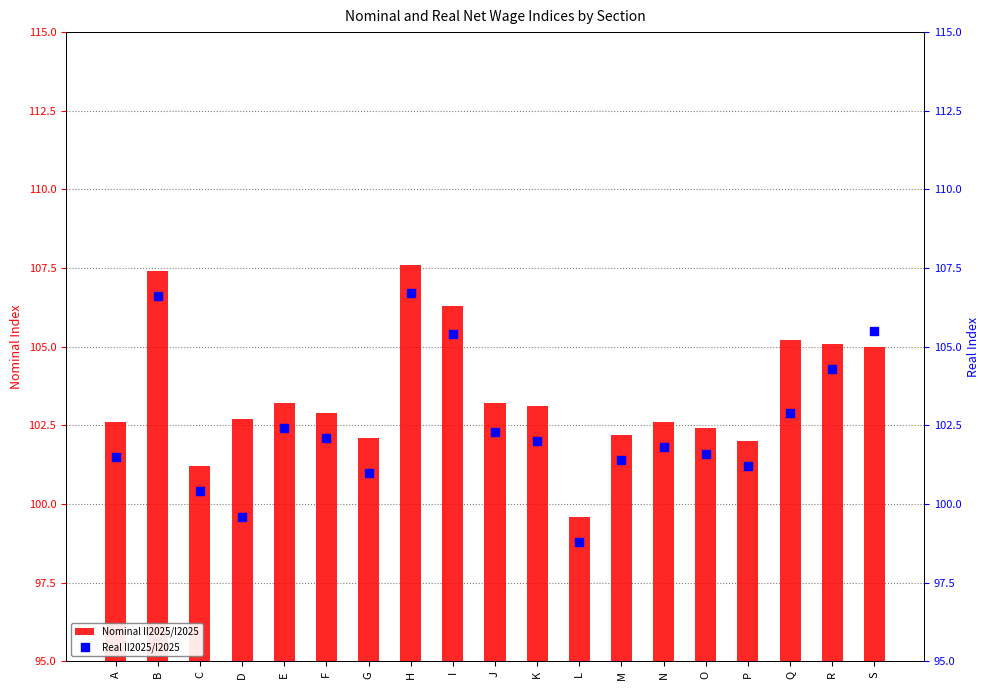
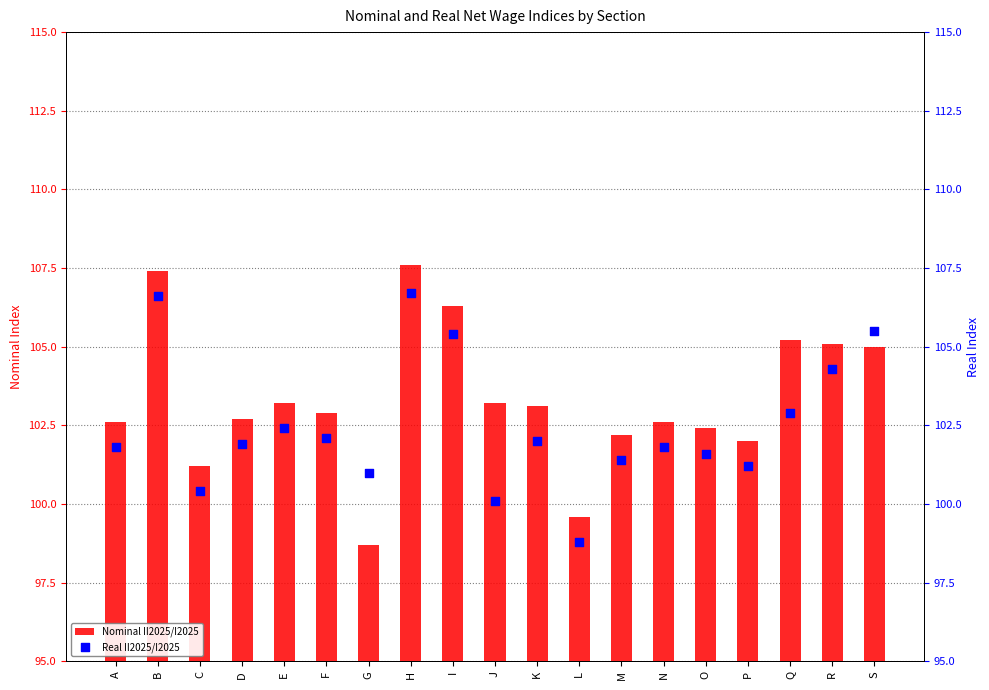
Nominal II2025/I2025, G: 102.1 -> 98.7
Real II2025/I2025, A: 101.5 -> 101.8
Real II2025/I2025, D: 99.6 -> 101.9
Real II2025/I2025, J: 102.3 -> 100.1
